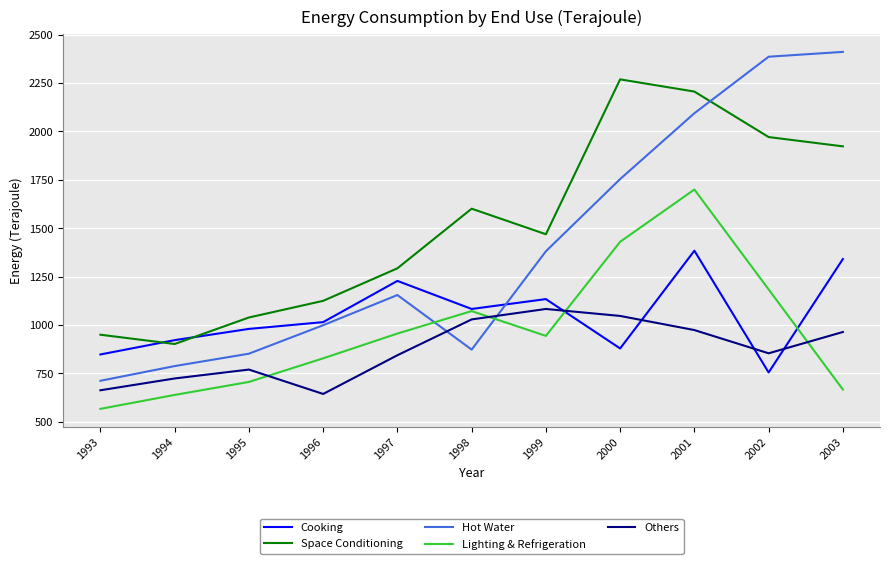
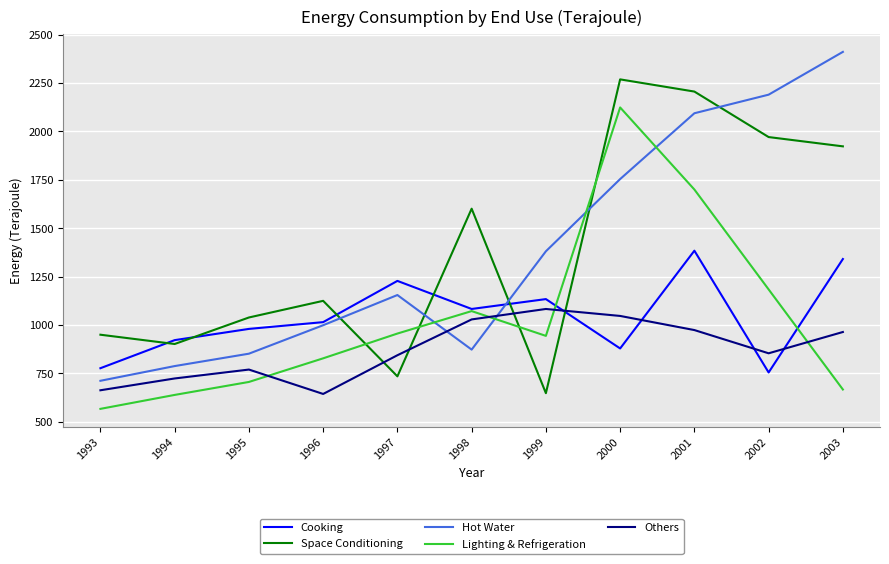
Cooking, 1993: 850 -> 780
Space Conditioning, 1997: 1290 -> 740
Space Conditioning, 1999: 1470 -> 650
Lighting & Refrigeration, 2000: 1430 -> 2120
Hot Water, 2002: 2390 -> 2190
